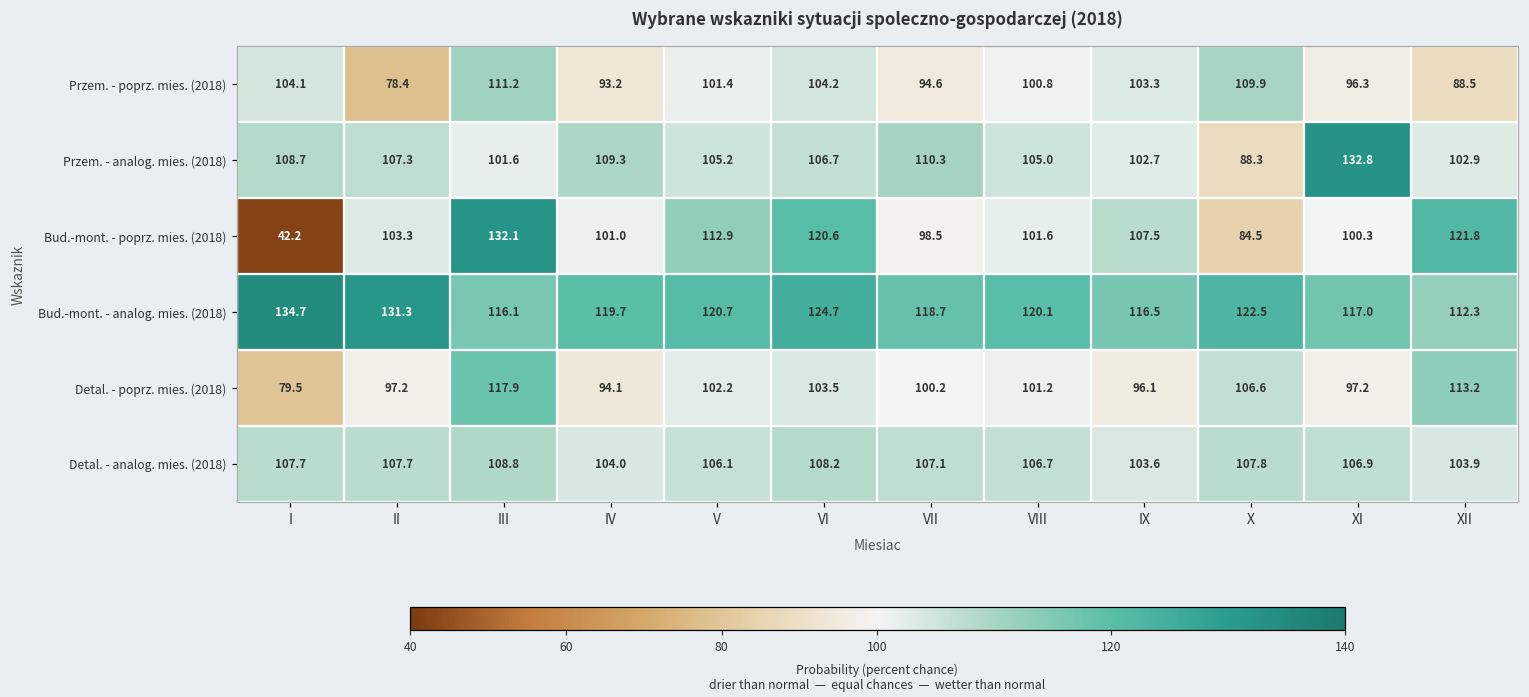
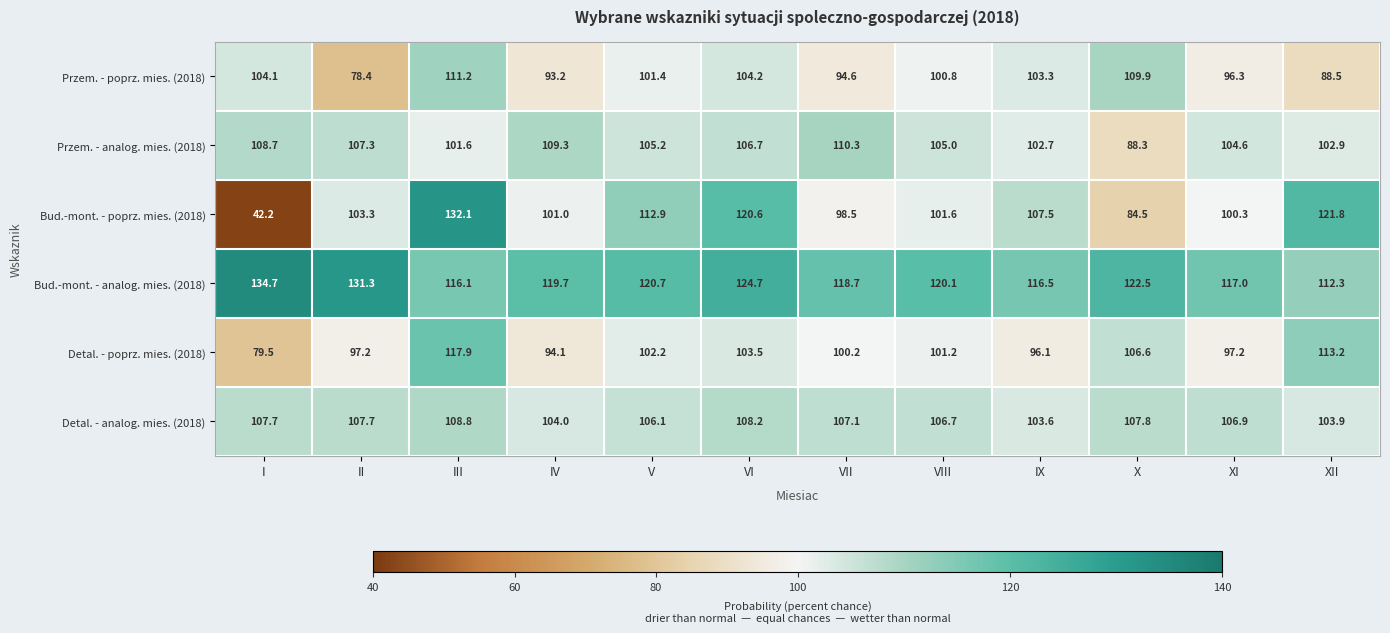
Przem. - analog. mies. (2018), XI: 132.8 -> 104.6
